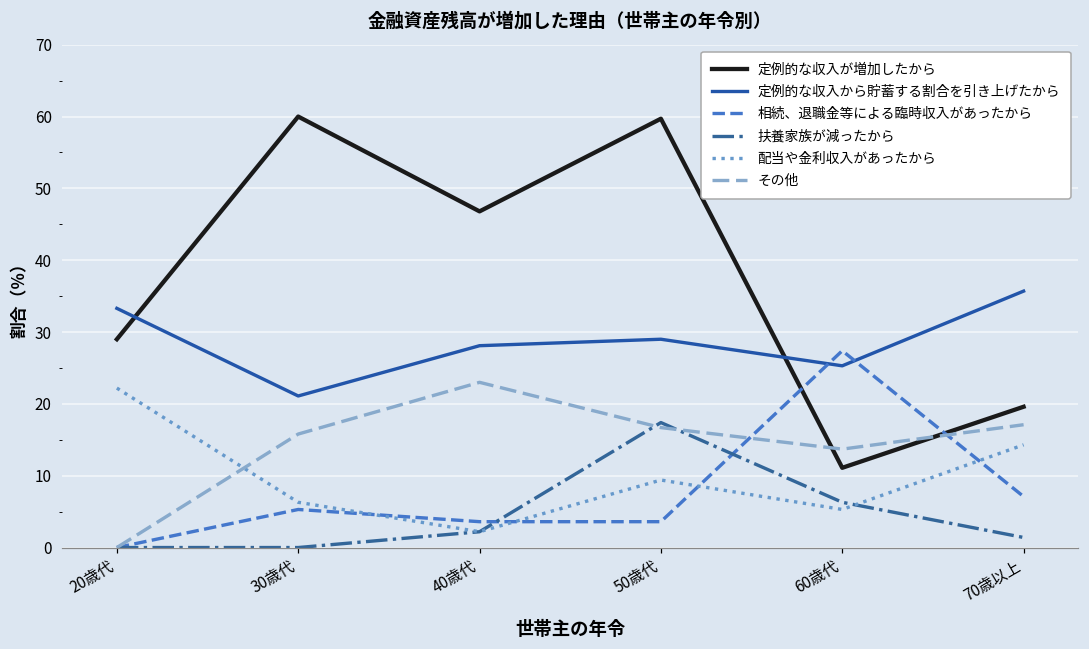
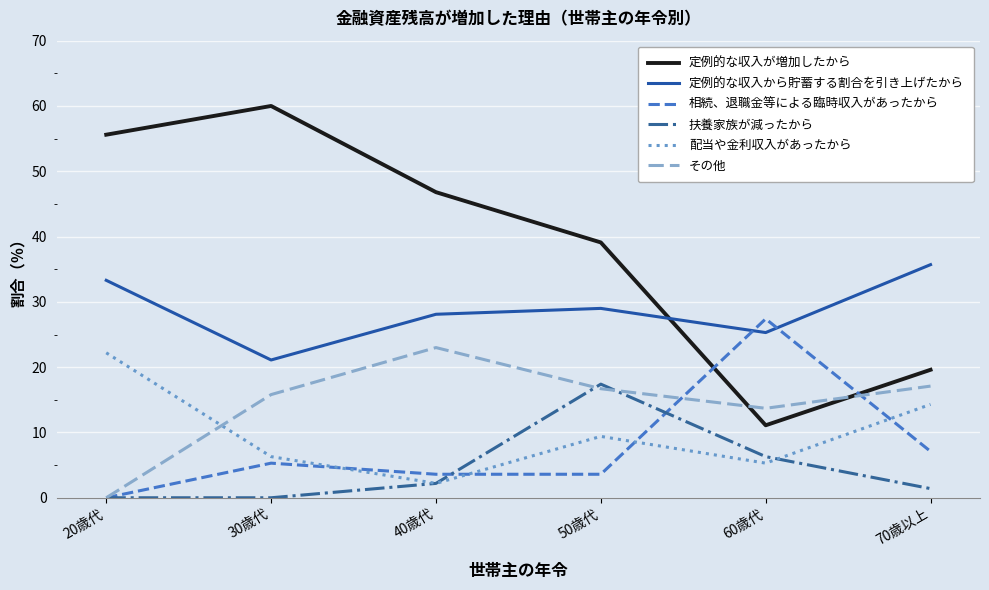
定例的な収入が増加したから, 20歳代: 29 -> 56
定例的な収入が増加したから, 50歳代: 60 -> 39
